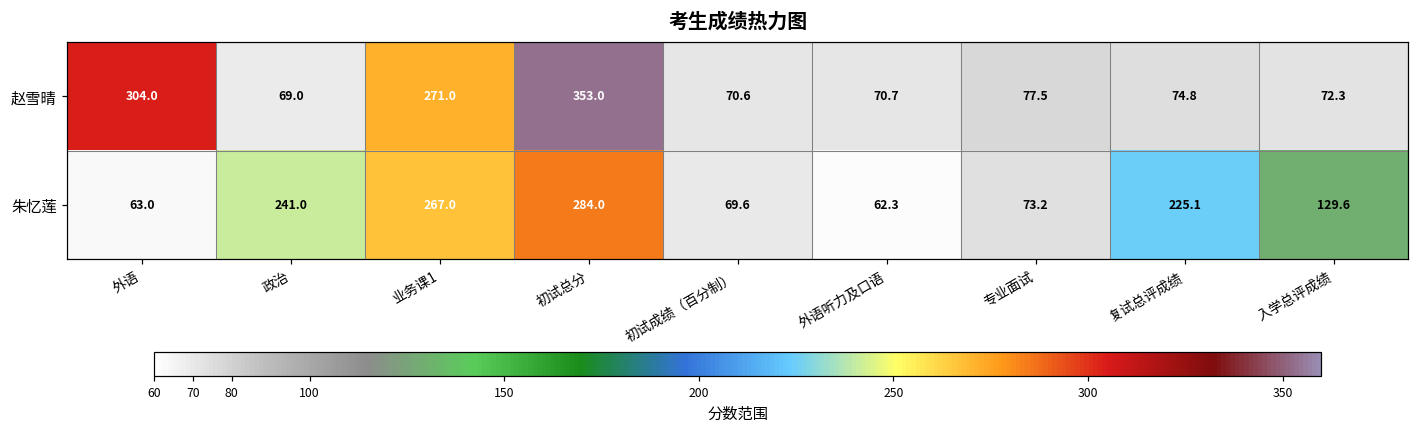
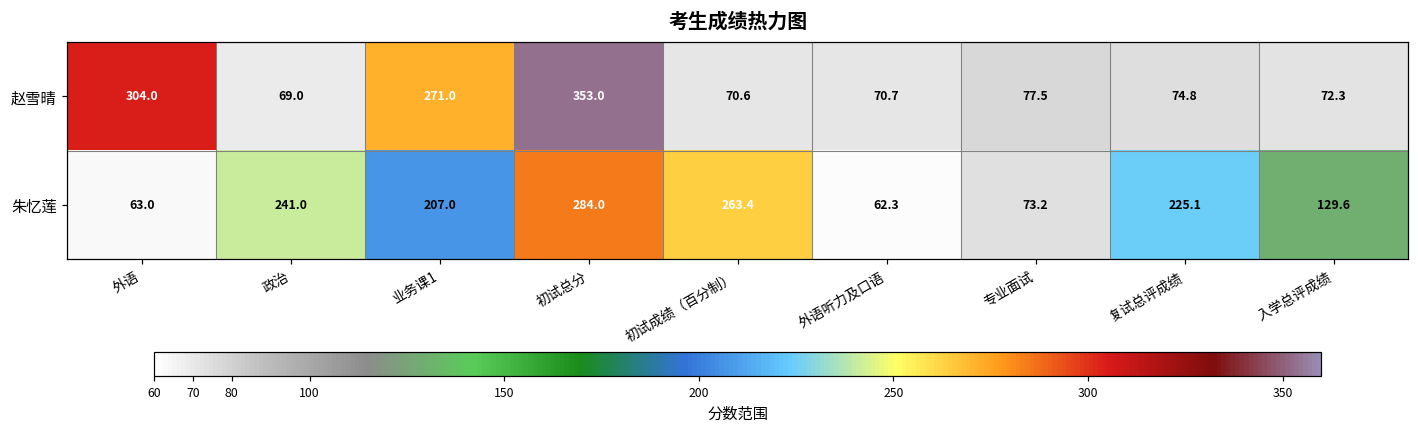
朱忆莲, 业务课1: 267.0 -> 207.0
朱忆莲, 初试成绩（百分制）: 69.6 -> 263.4
